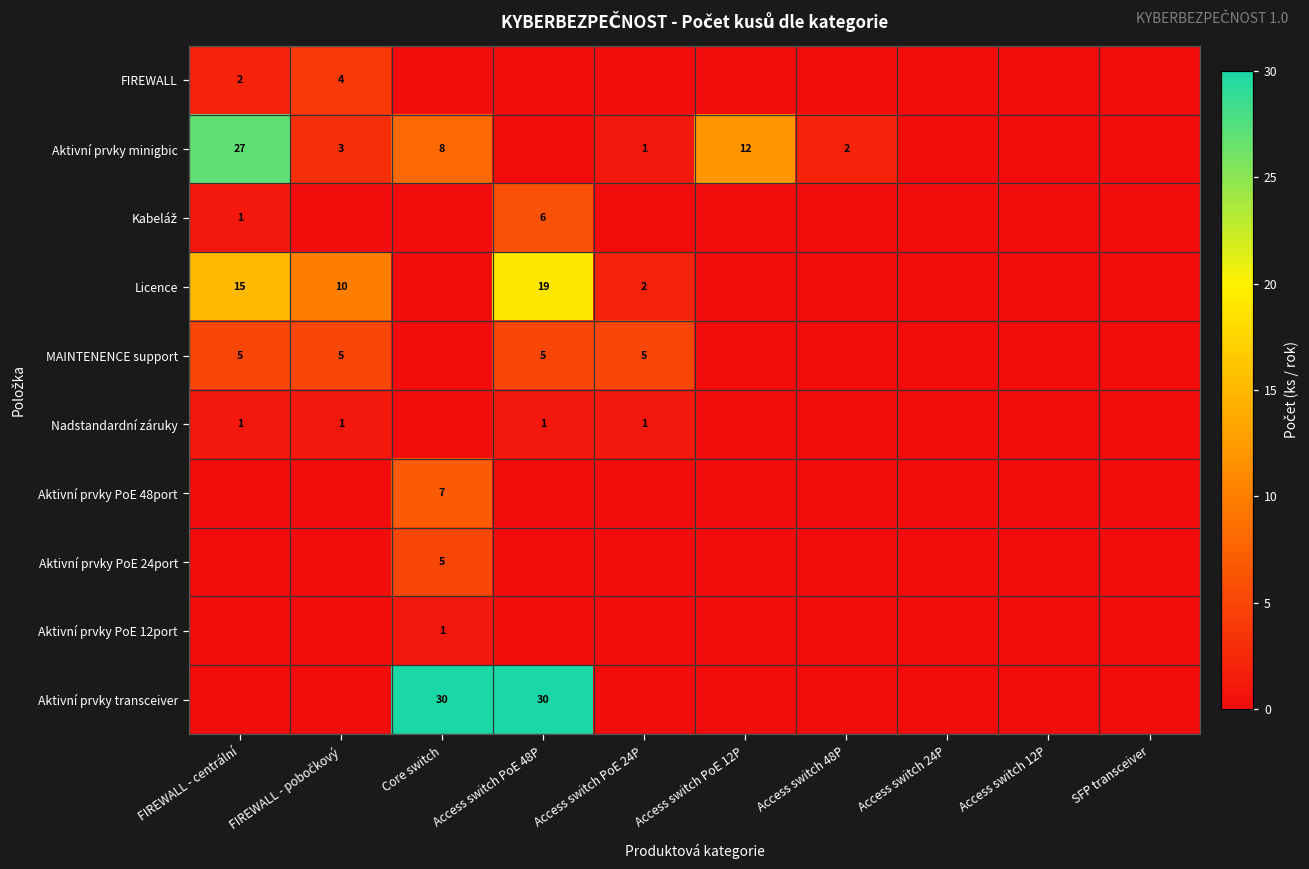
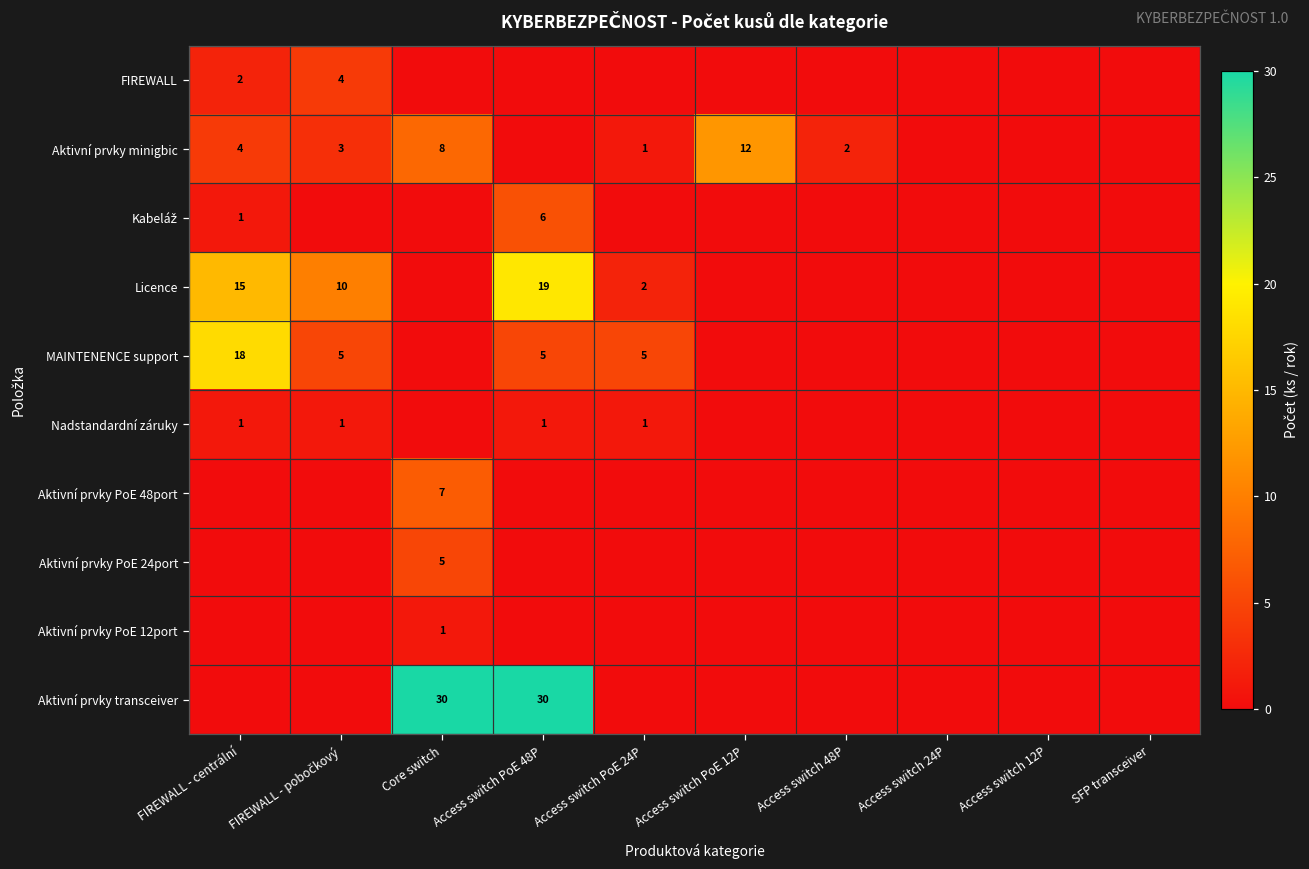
Aktivní prvky minigbic, FIREWALL - centrální: 27 -> 4
MAINTENENCE support, FIREWALL - centrální: 5 -> 18
